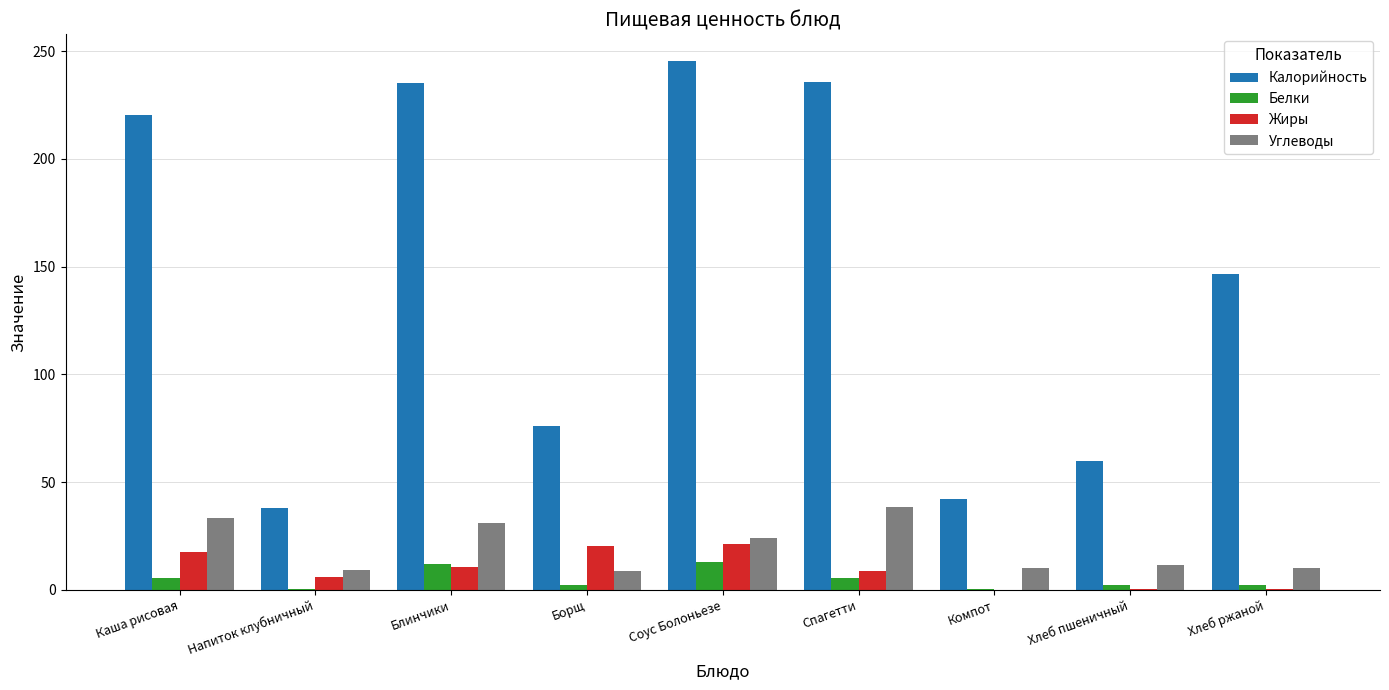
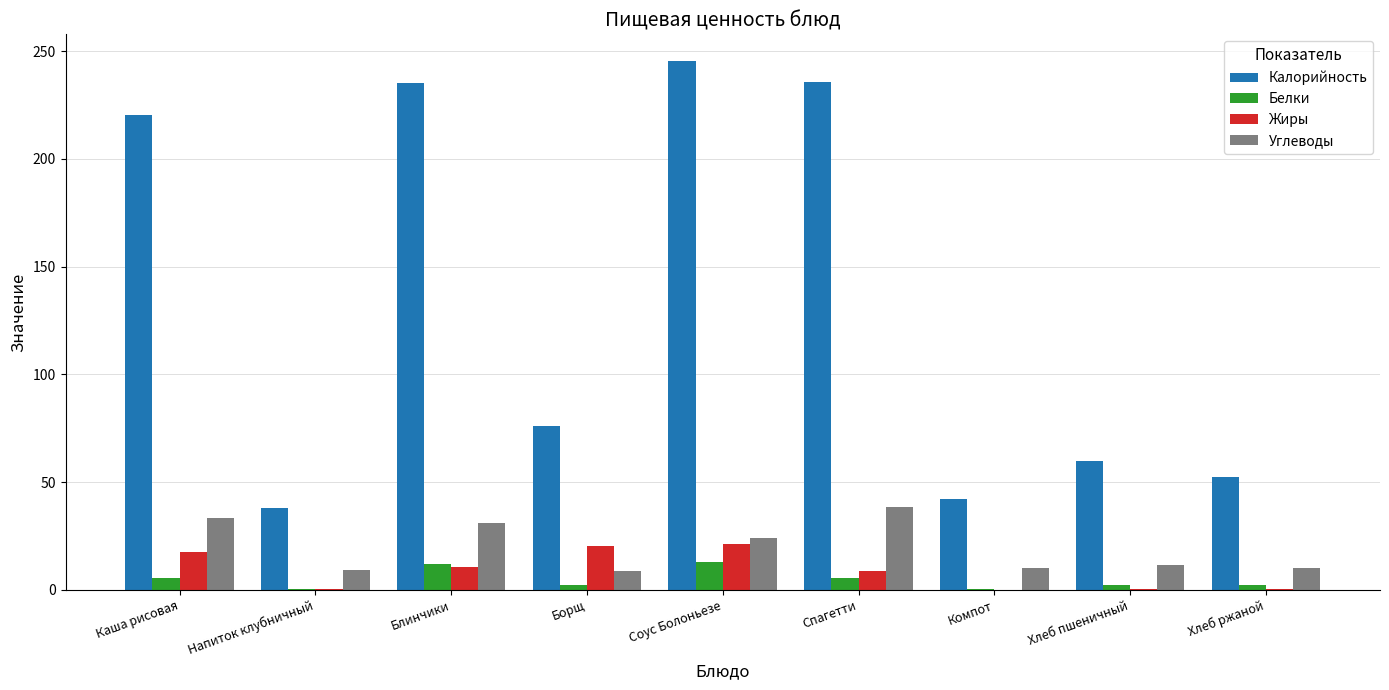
Жиры, Напиток клубничный: 6 -> 0
Калорийность, Хлеб ржаной: 146 -> 52
